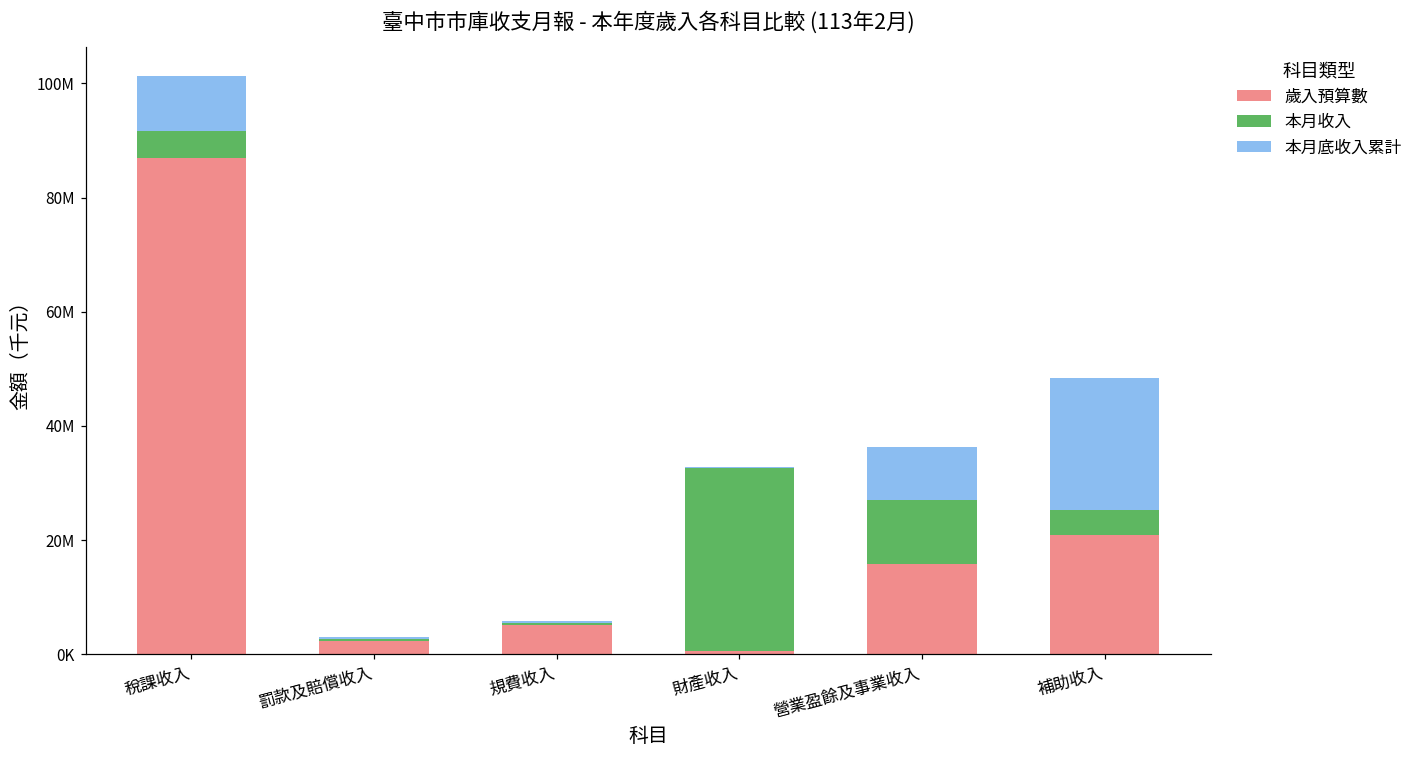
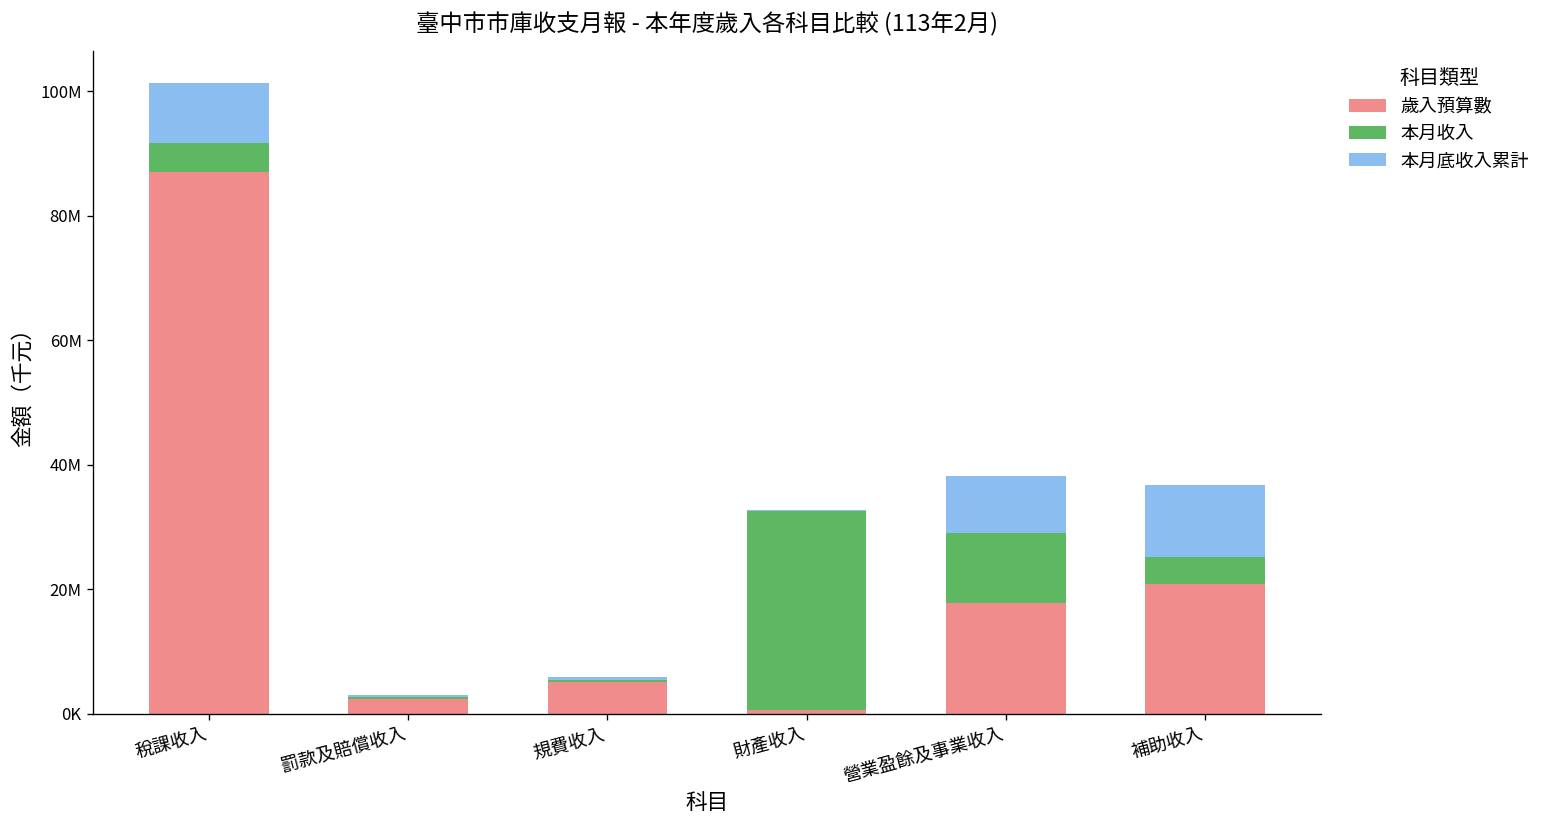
歲入預算數, 營業盈餘及事業收入: 16000000 -> 18000000
本月底收入累計, 補助收入: 23000000 -> 11000000
